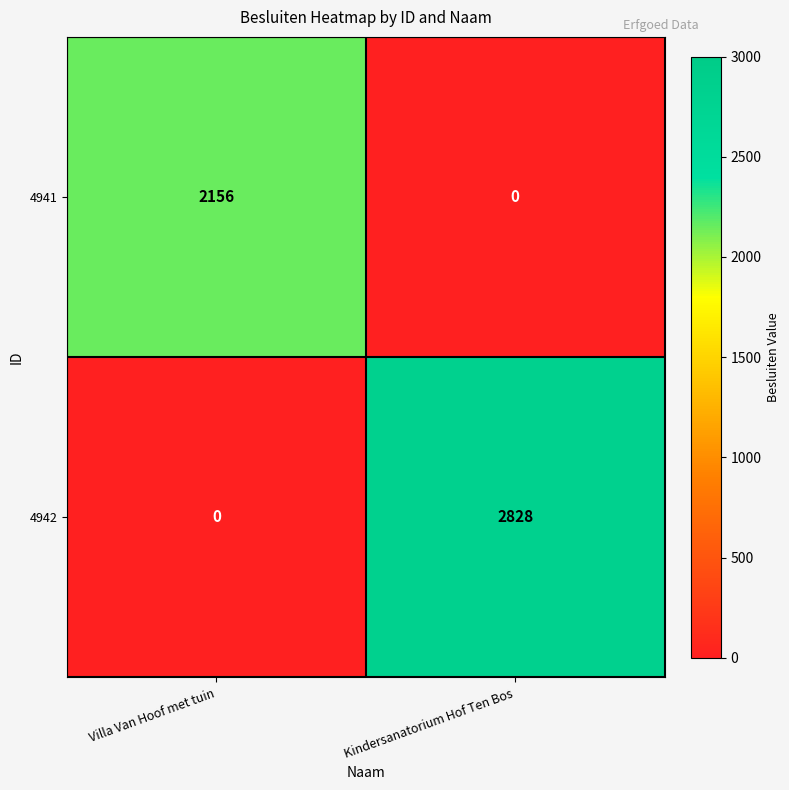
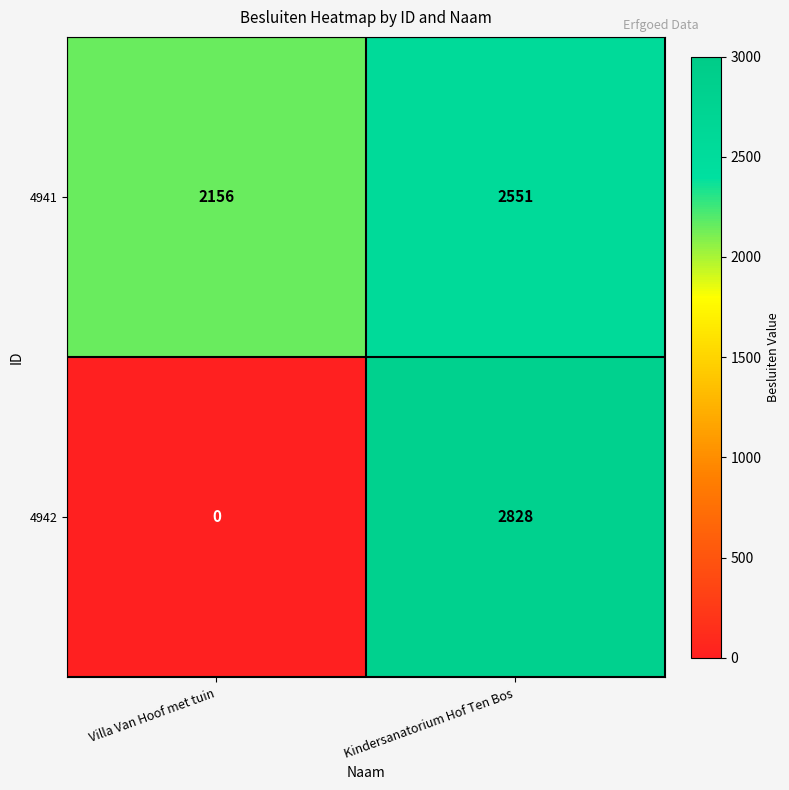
4941, Kindersanatorium Hof Ten Bos: 0 -> 2551
